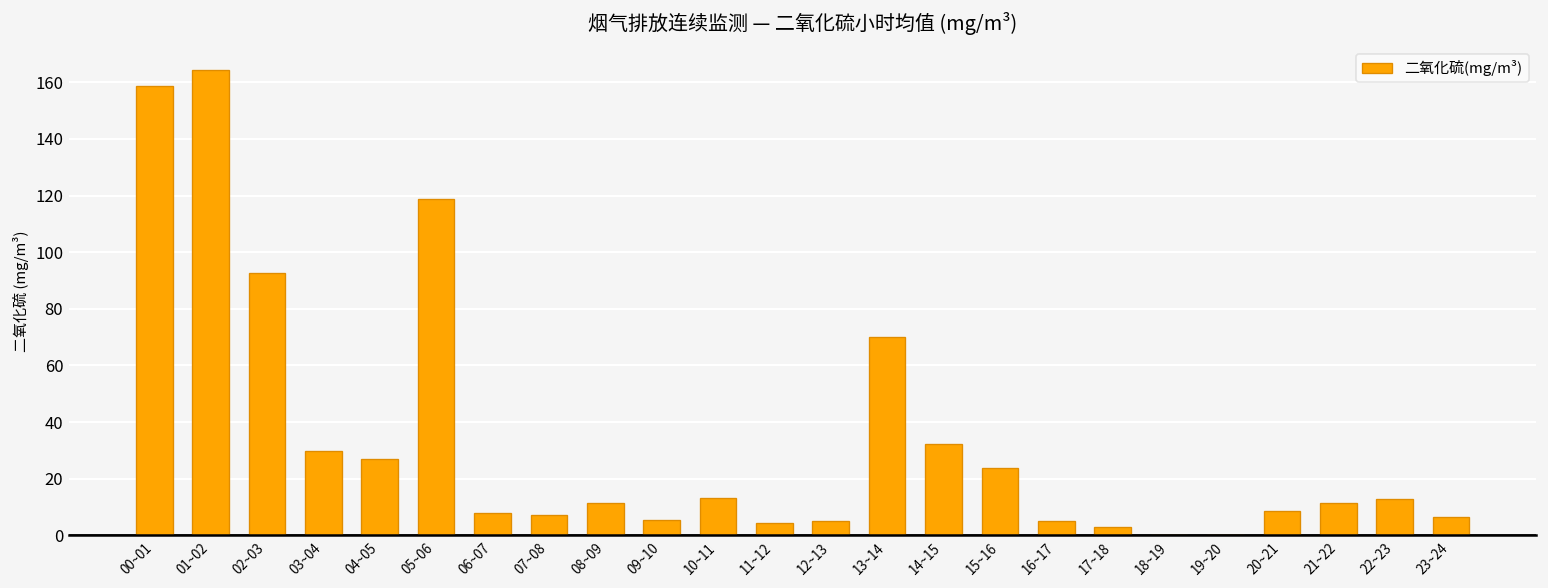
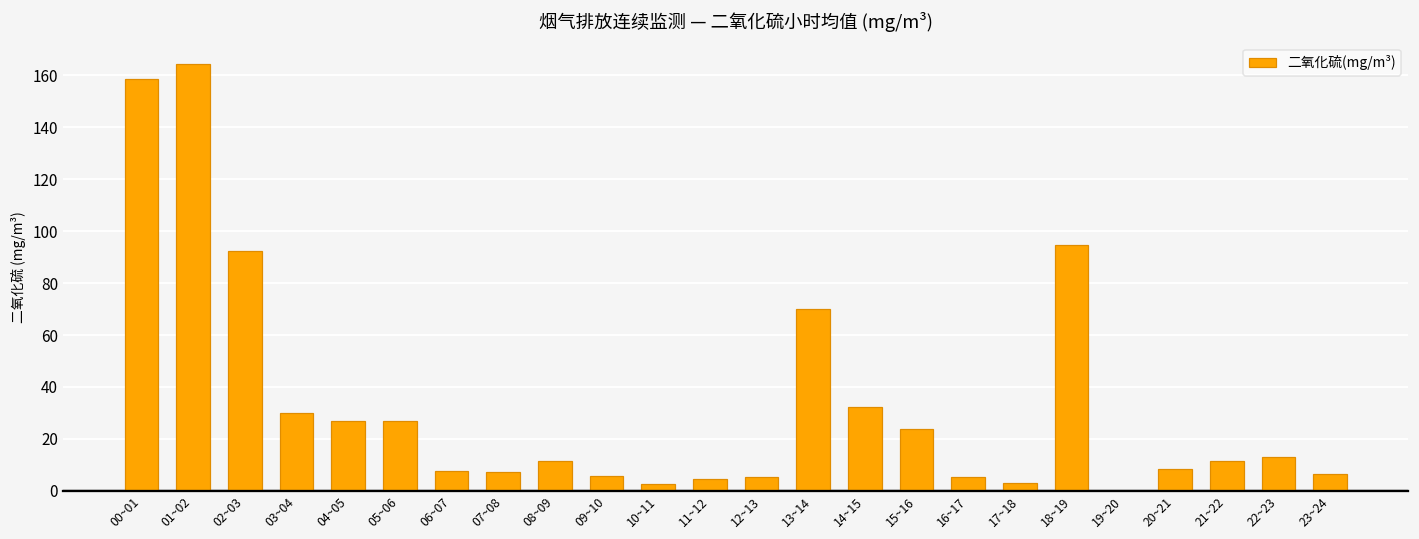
05~06: 119 -> 27
10~11: 13 -> 3
18~19: 0 -> 95
